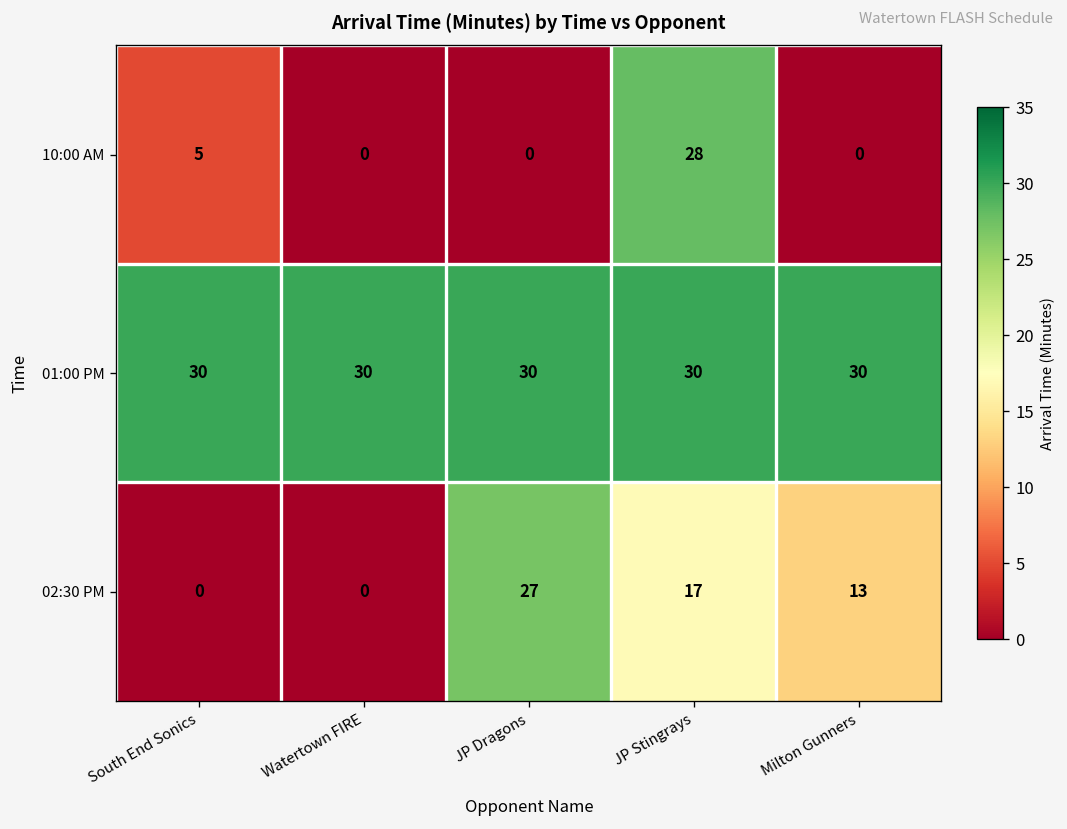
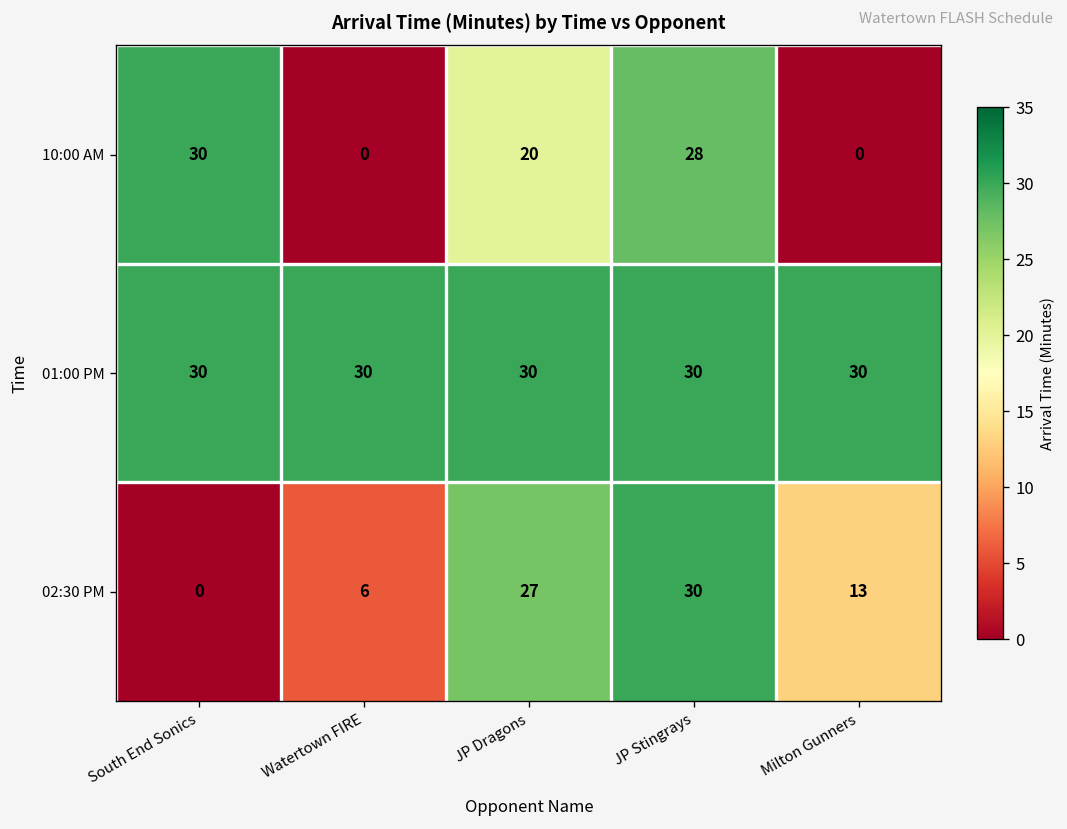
10:00 AM, South End Sonics: 5 -> 30
10:00 AM, JP Dragons: 0 -> 20
02:30 PM, Watertown FIRE: 0 -> 6
02:30 PM, JP Stingrays: 17 -> 30
